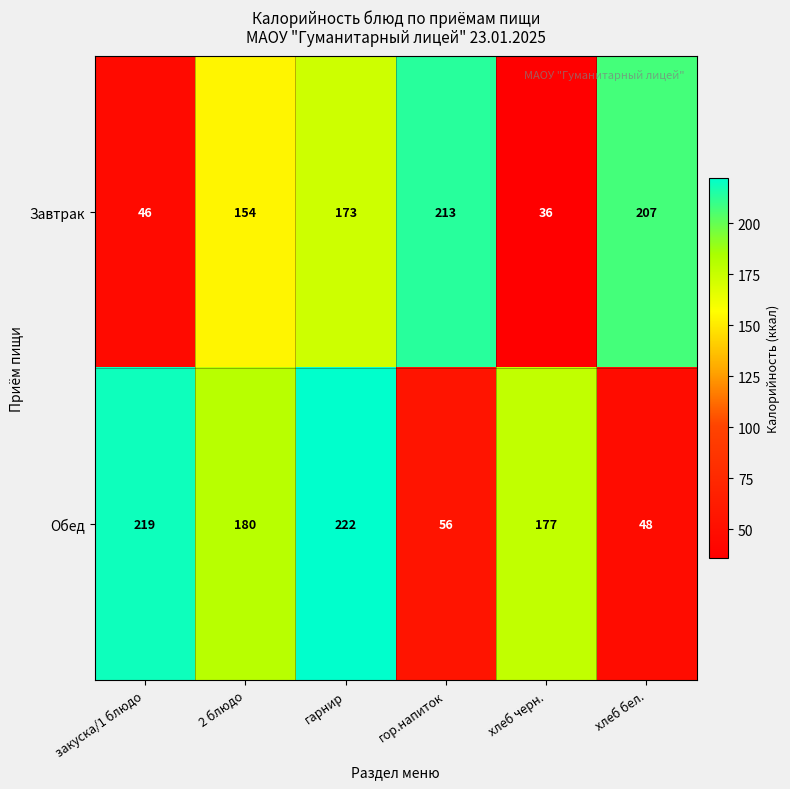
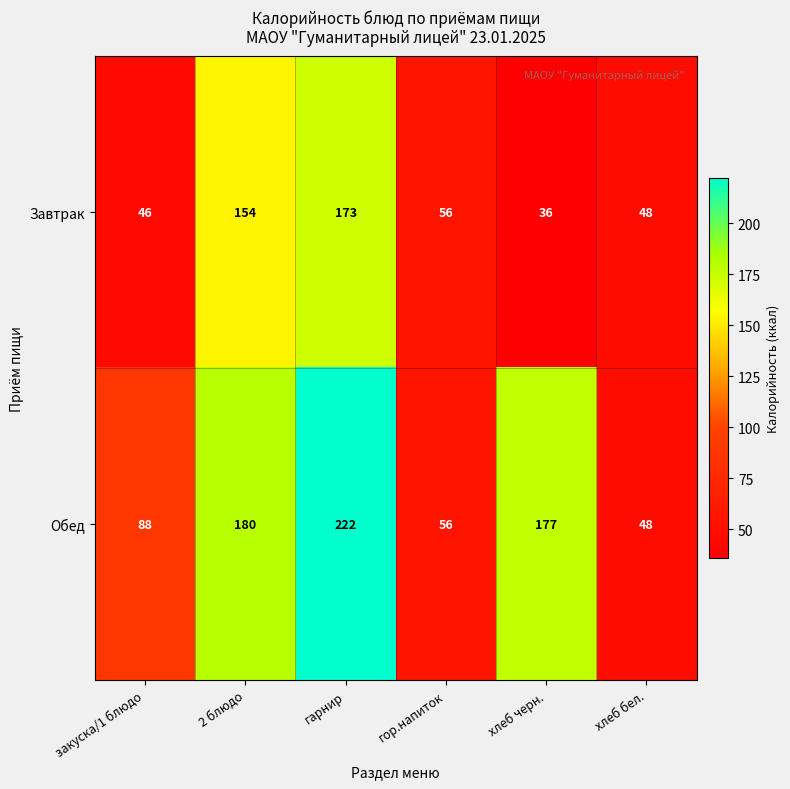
Завтрак, гор.напиток: 213 -> 56
Завтрак, хлеб бел.: 207 -> 48
Обед, закуска/1 блюдо: 219 -> 88
